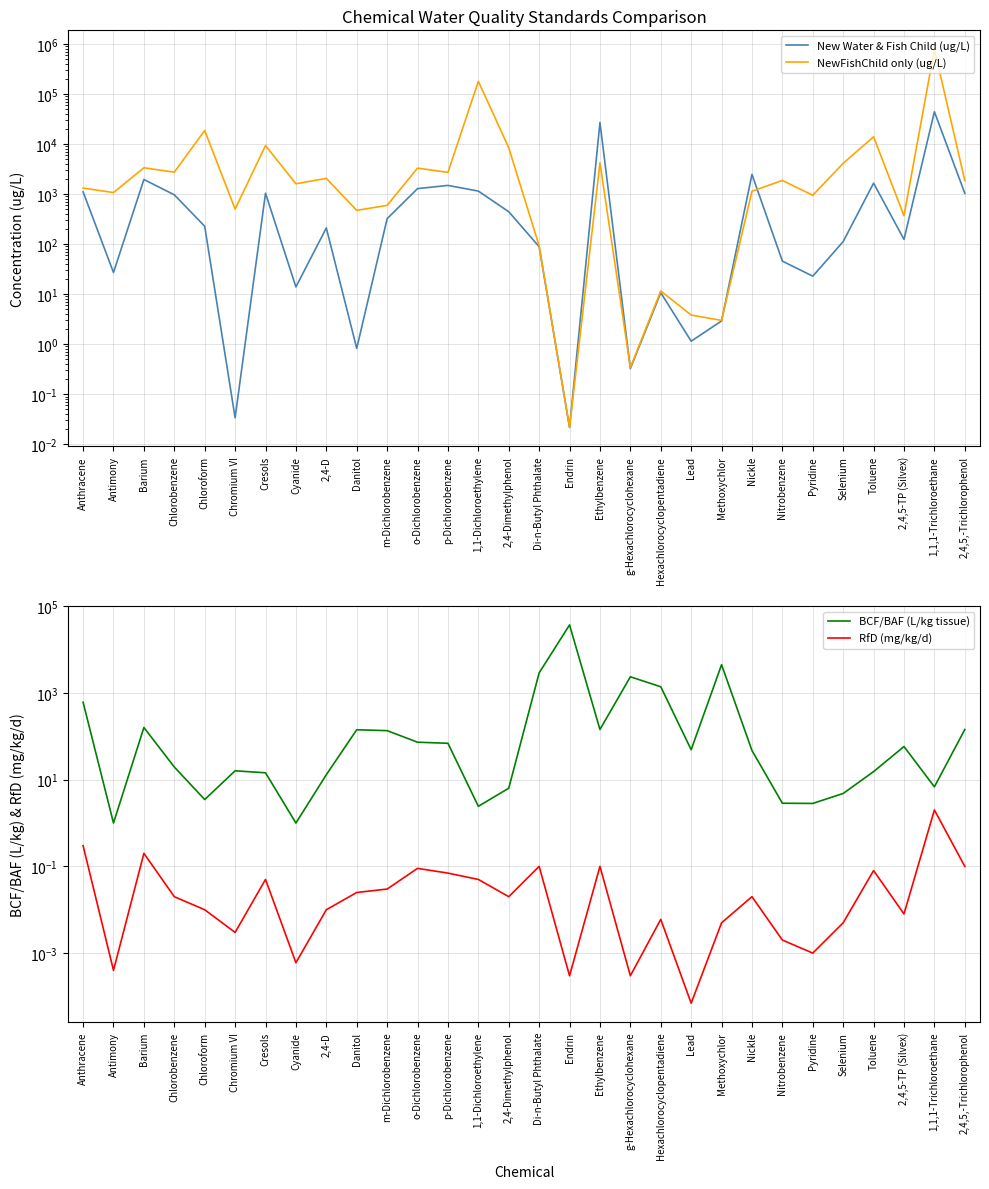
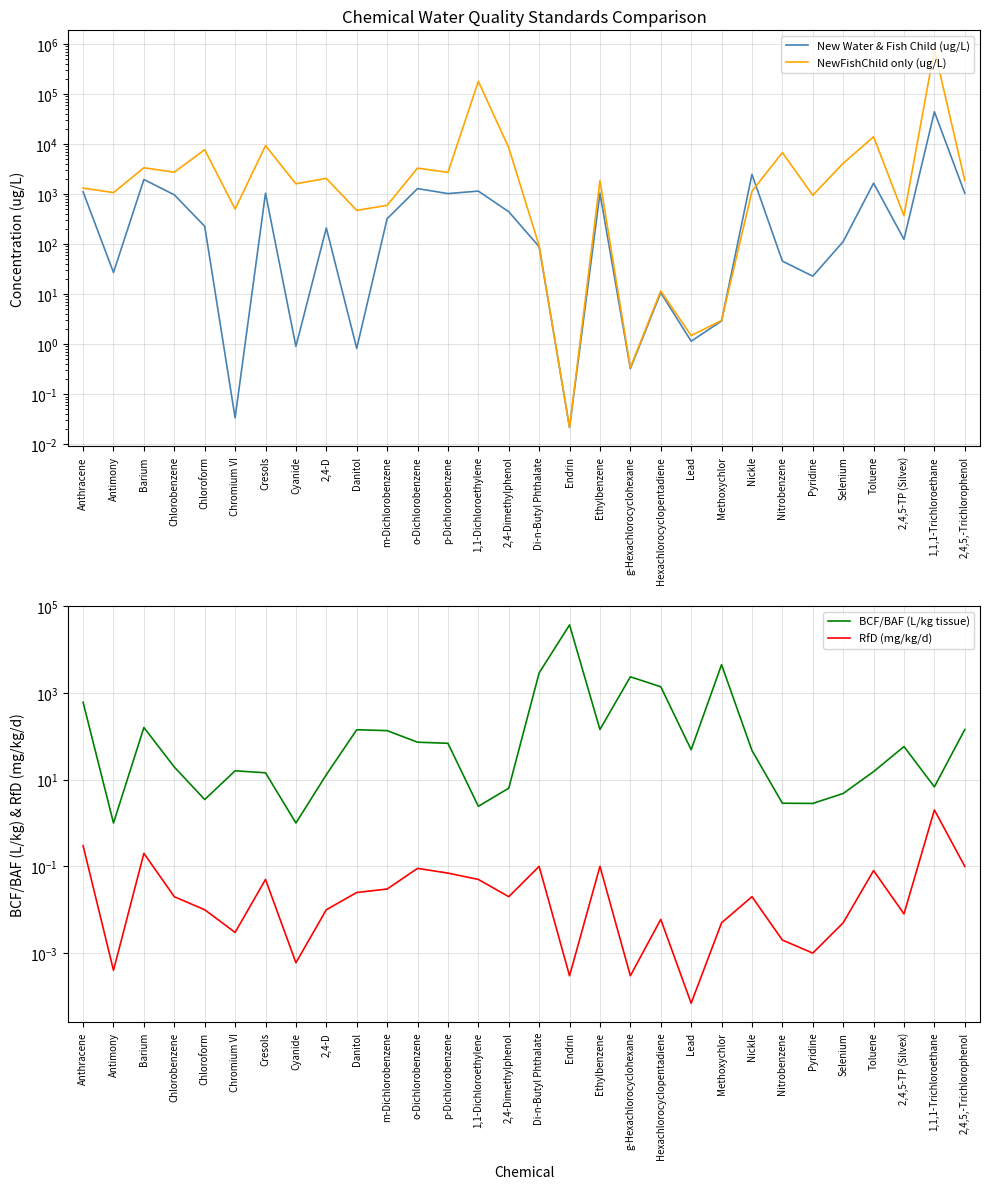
Chemical Water Quality Standards Comparison, NewFishChild only (ug/L), Chloroform: 19000 -> 8000
Chemical Water Quality Standards Comparison, New Water & Fish Child (ug/L), Cyanide: 14 -> 0.9
Chemical Water Quality Standards Comparison, New Water & Fish Child (ug/L), p-Dichlorobenzene: 1500 -> 1000
Chemical Water Quality Standards Comparison, New Water & Fish Child (ug/L), Ethylbenzene: 30000 -> 1000
Chemical Water Quality Standards Comparison, NewFishChild only (ug/L), Ethylbenzene: 4000 -> 1900
Chemical Water Quality Standards Comparison, NewFishChild only (ug/L), Lead: 4 -> 1.5
Chemical Water Quality Standards Comparison, NewFishChild only (ug/L), Nitrobenzene: 1900 -> 7000
